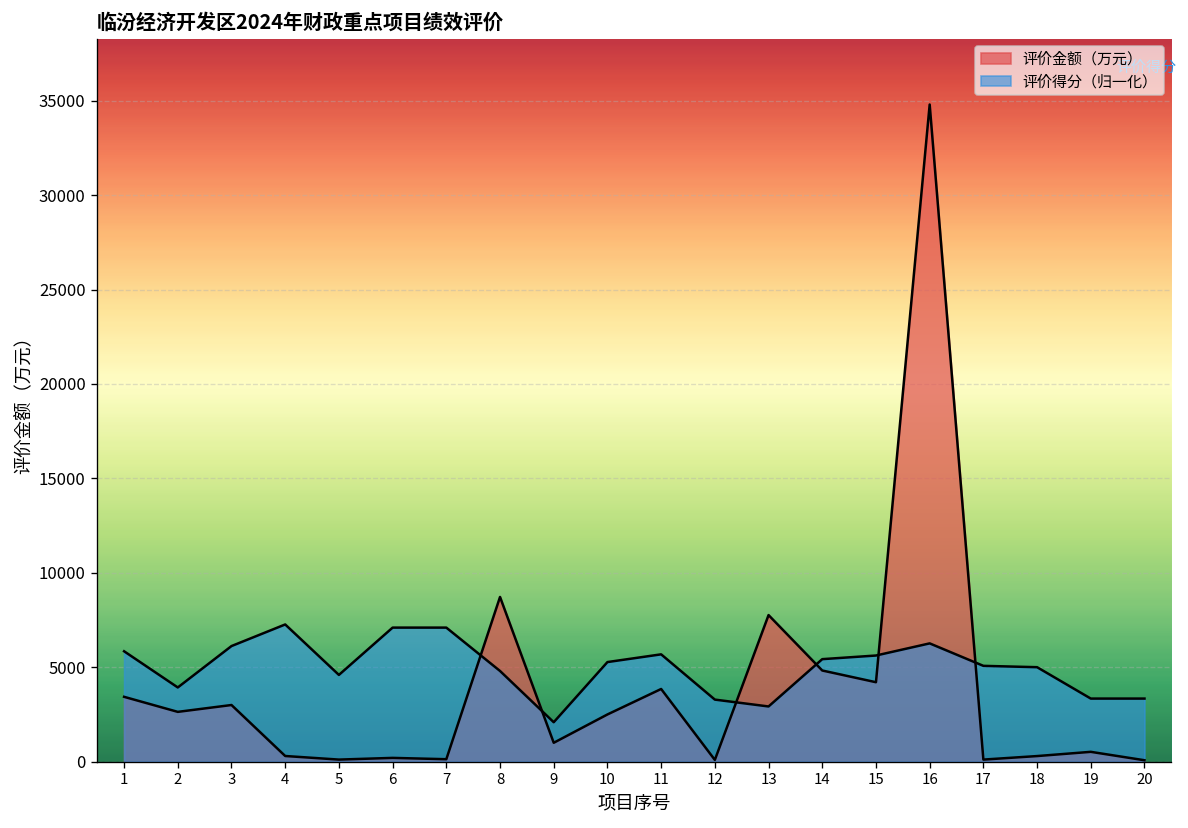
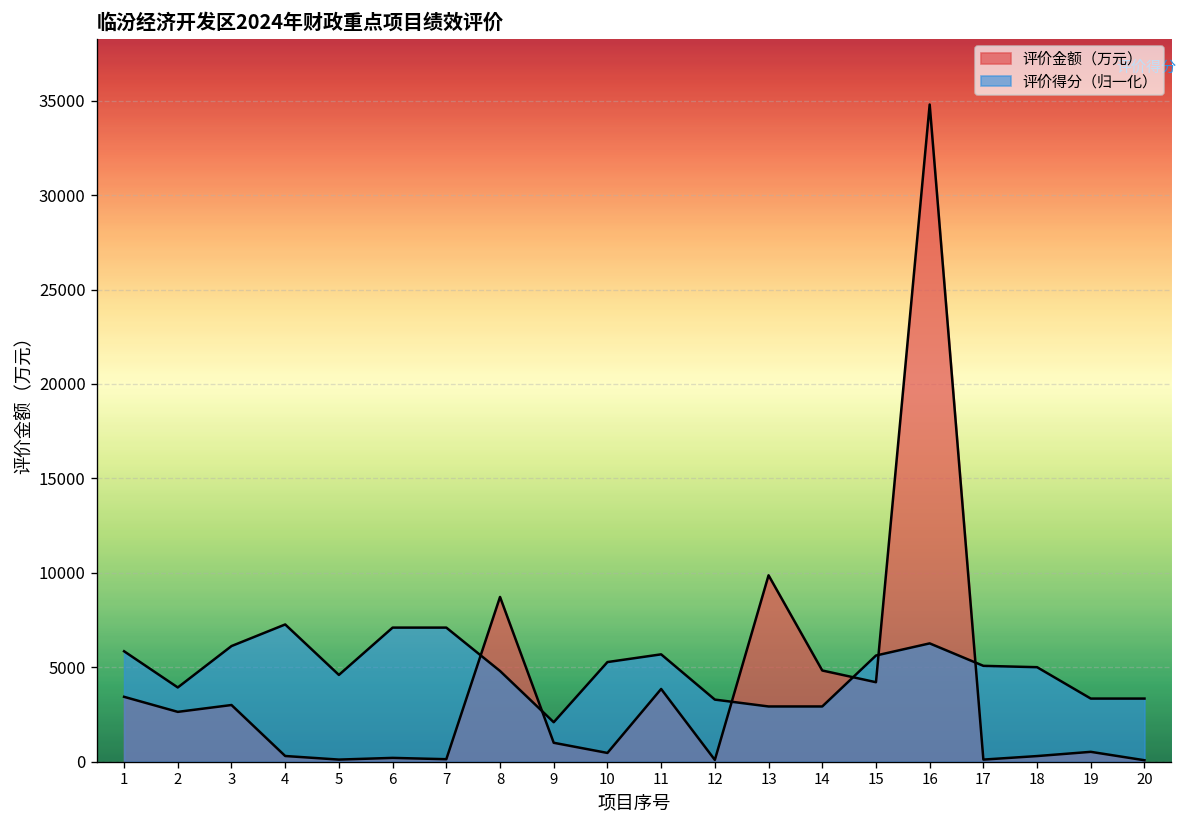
评价金额（万元）, 10: 2500 -> 500
评价金额（万元）, 13: 7800 -> 9900
评价得分（归一化）, 14: 5400 -> 2900
